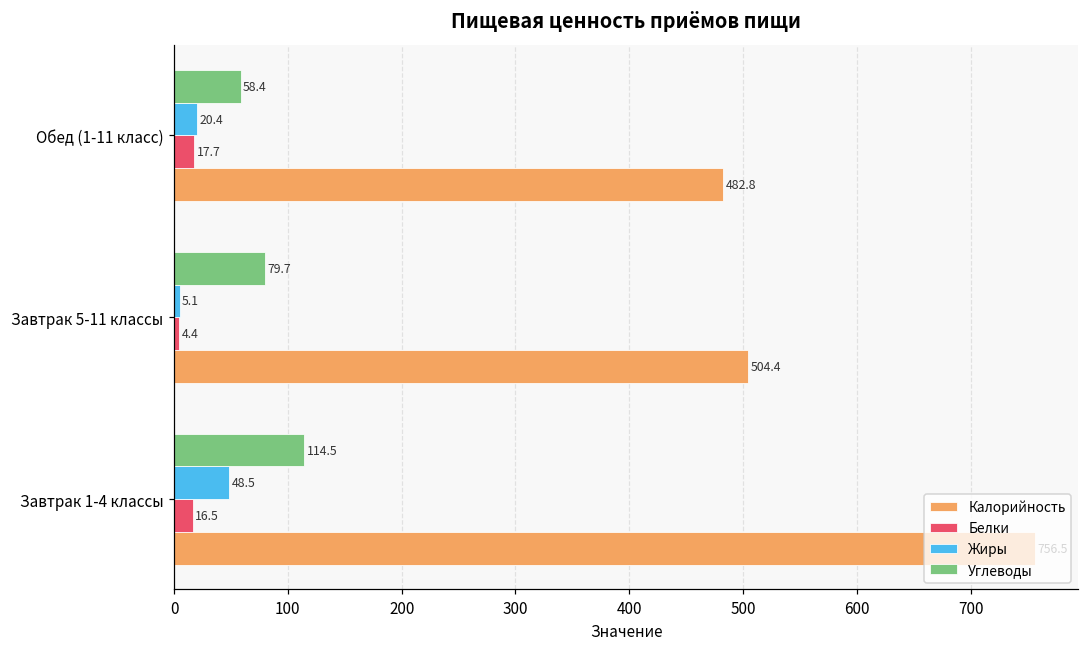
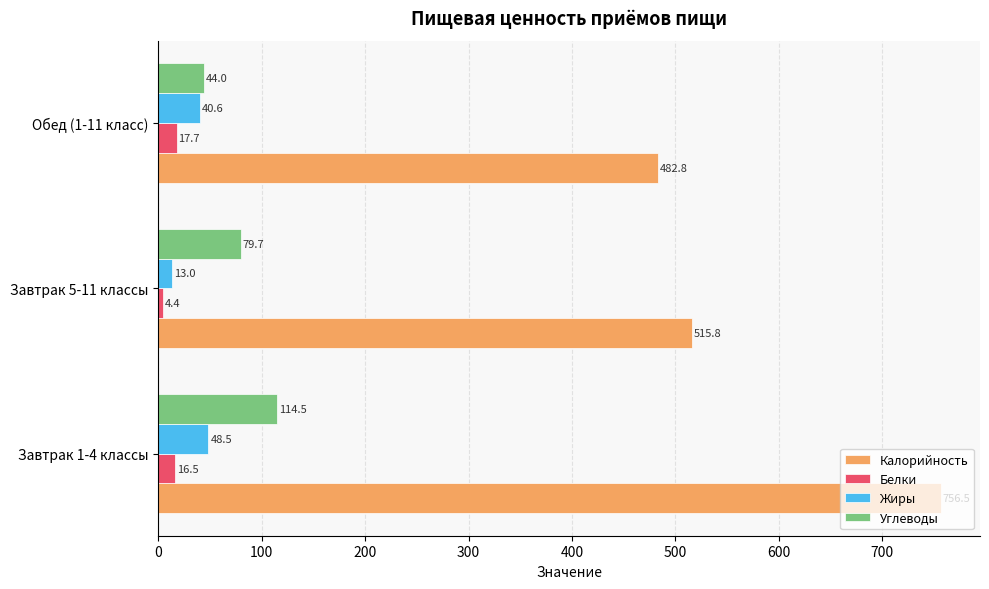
Углеводы, Обед (1-11 класс): 58.4 -> 44.0
Жиры, Обед (1-11 класс): 20.4 -> 40.6
Жиры, Завтрак 5-11 классы: 5.1 -> 13.0
Калорийность, Завтрак 5-11 классы: 504.4 -> 515.8
